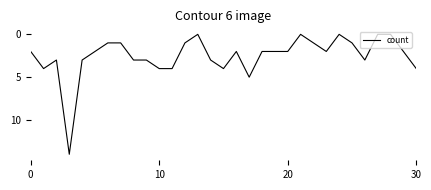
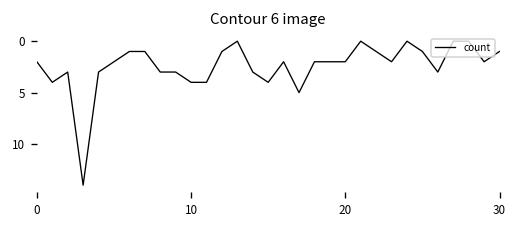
30: 4 -> 1
